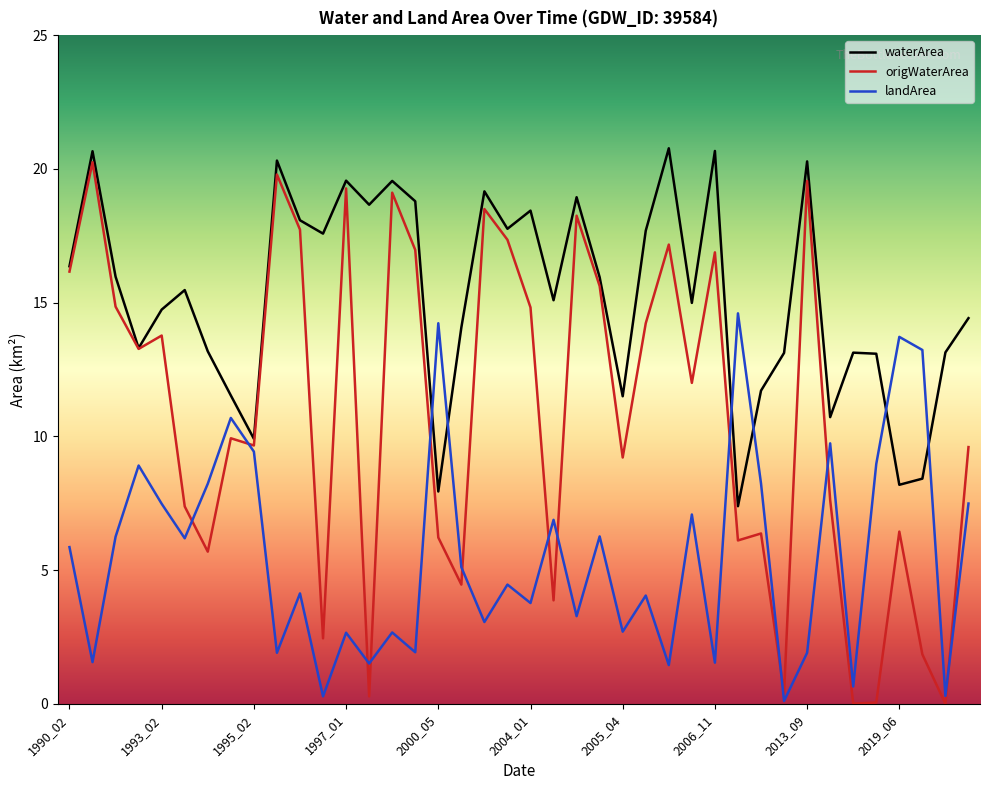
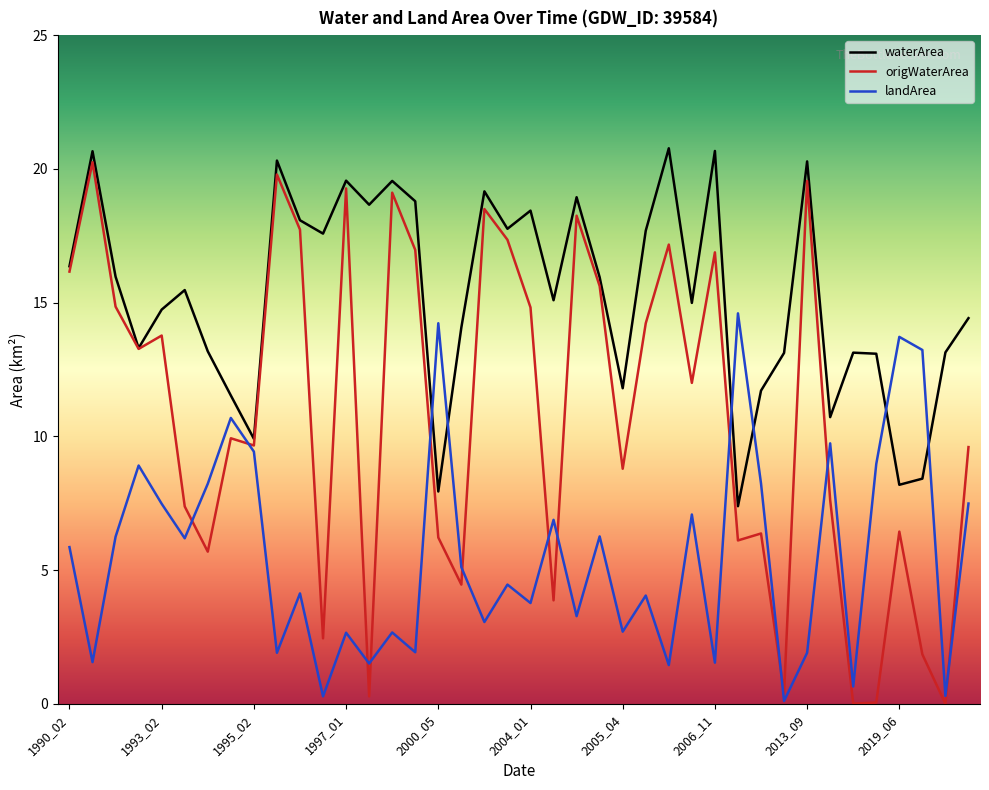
waterArea, 2005_04: 11.5 -> 11.8
origWaterArea, 2005_04: 9.2 -> 8.8
